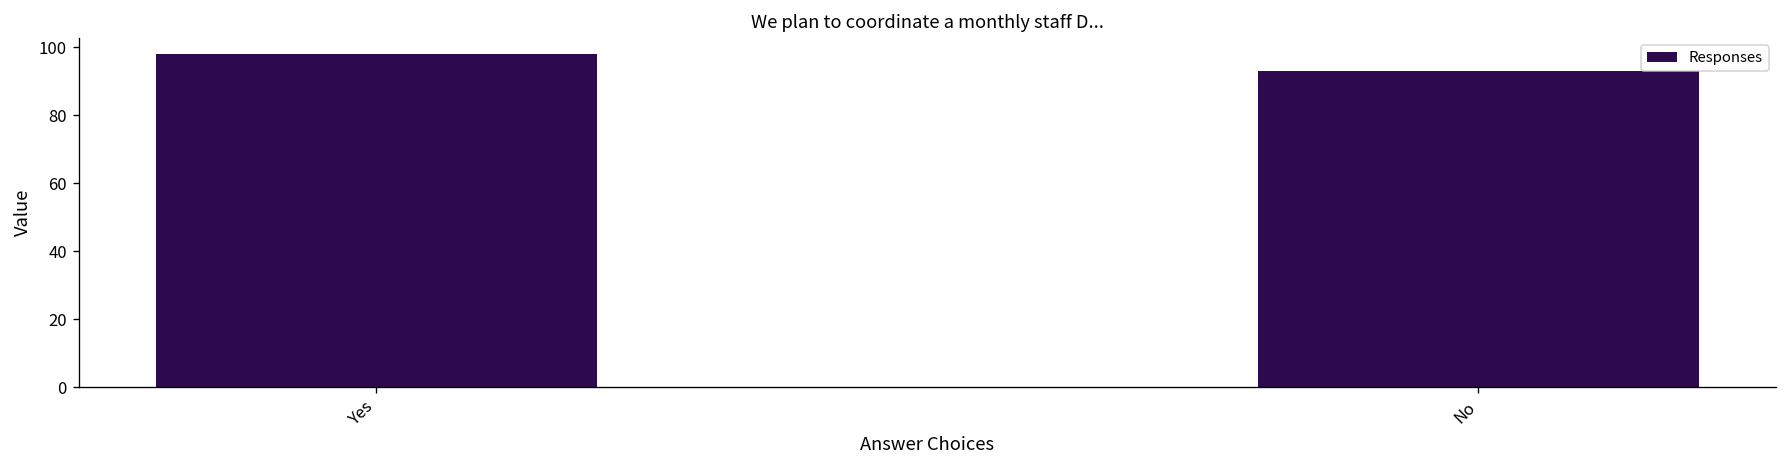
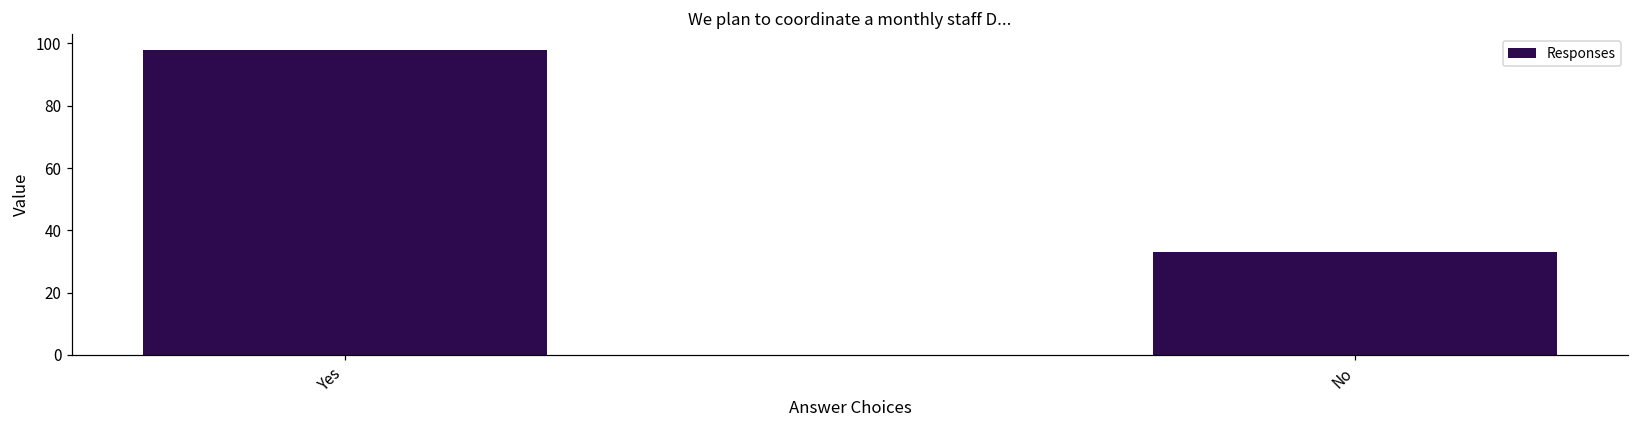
No: 93 -> 33
